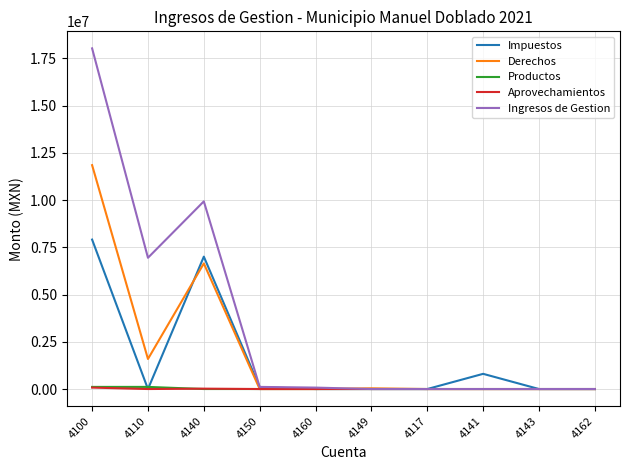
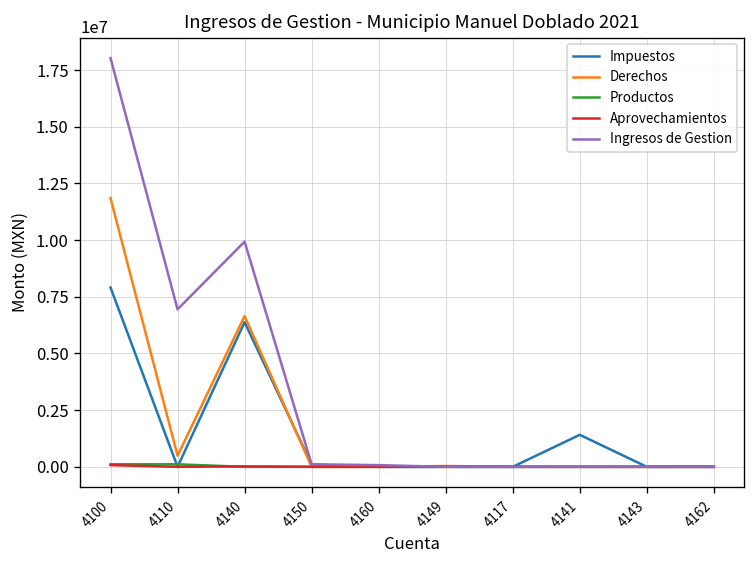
Derechos, 4110: 1600000 -> 500000
Impuestos, 4140: 7000000 -> 6400000
Impuestos, 4141: 800000 -> 1400000
